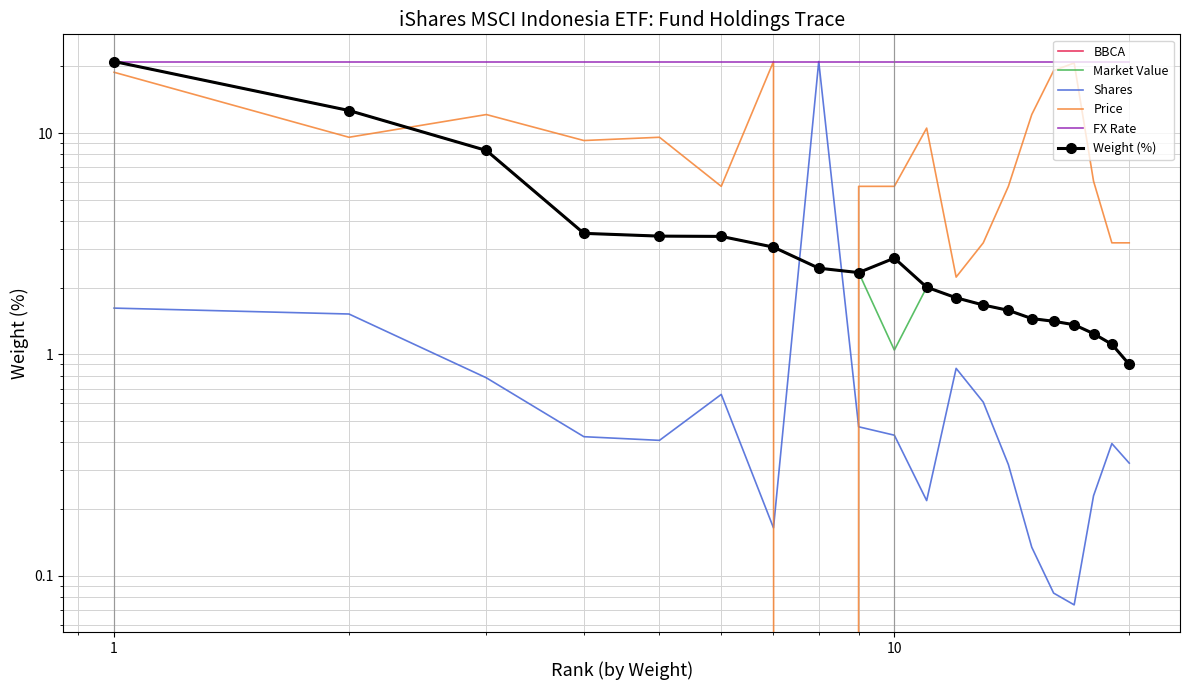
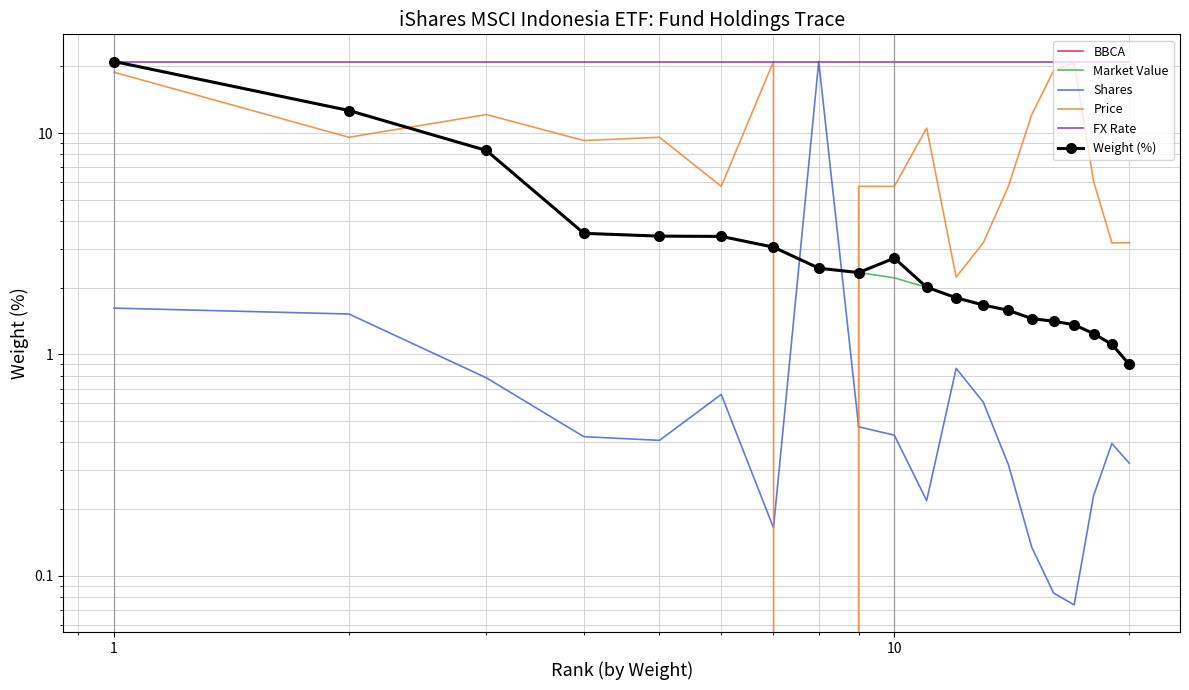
Market Value, 10: 1.0 -> 2.2
